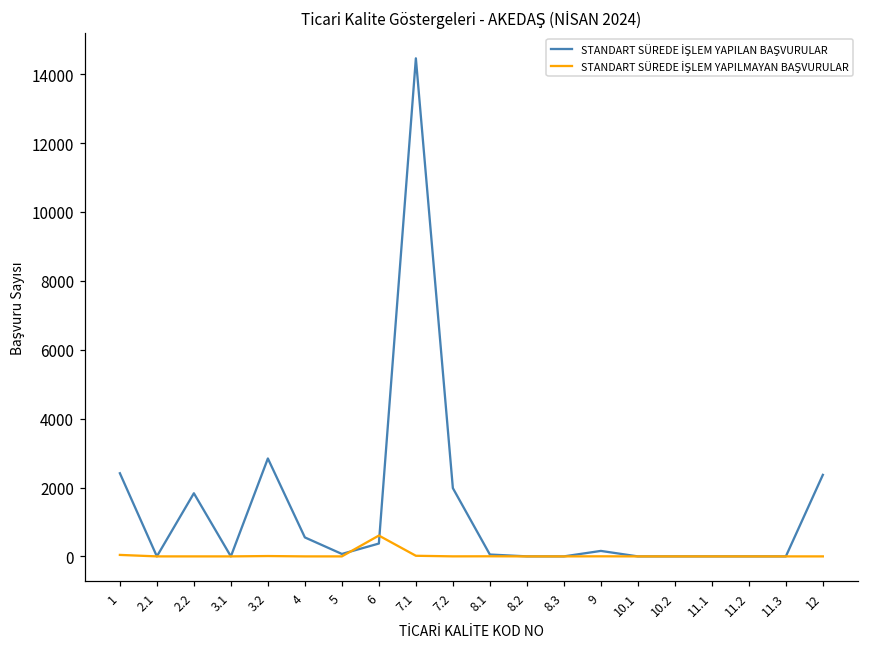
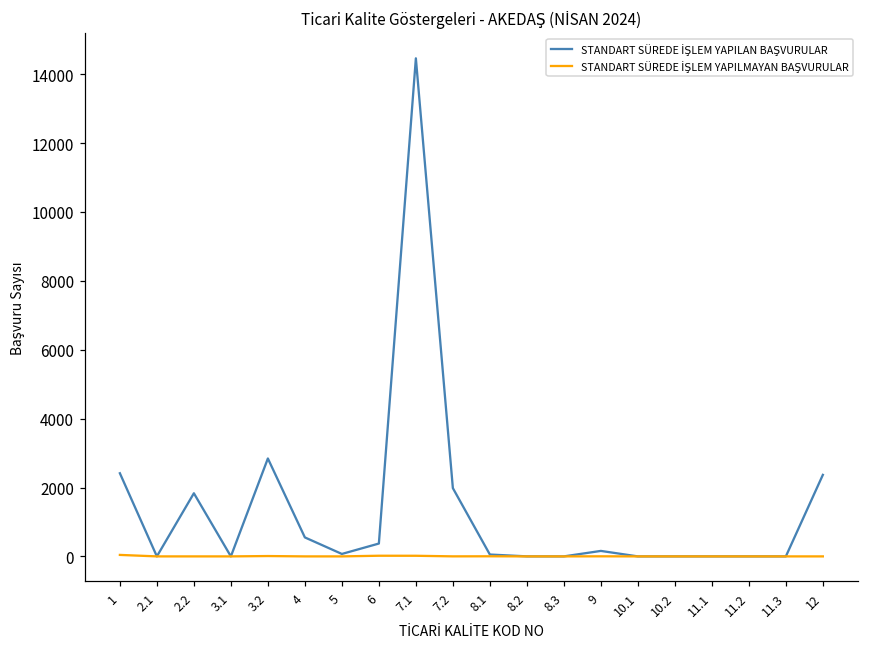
STANDART SÜREDE İŞLEM YAPILMAYAN BAŞVURULAR, 6: 600 -> 0
